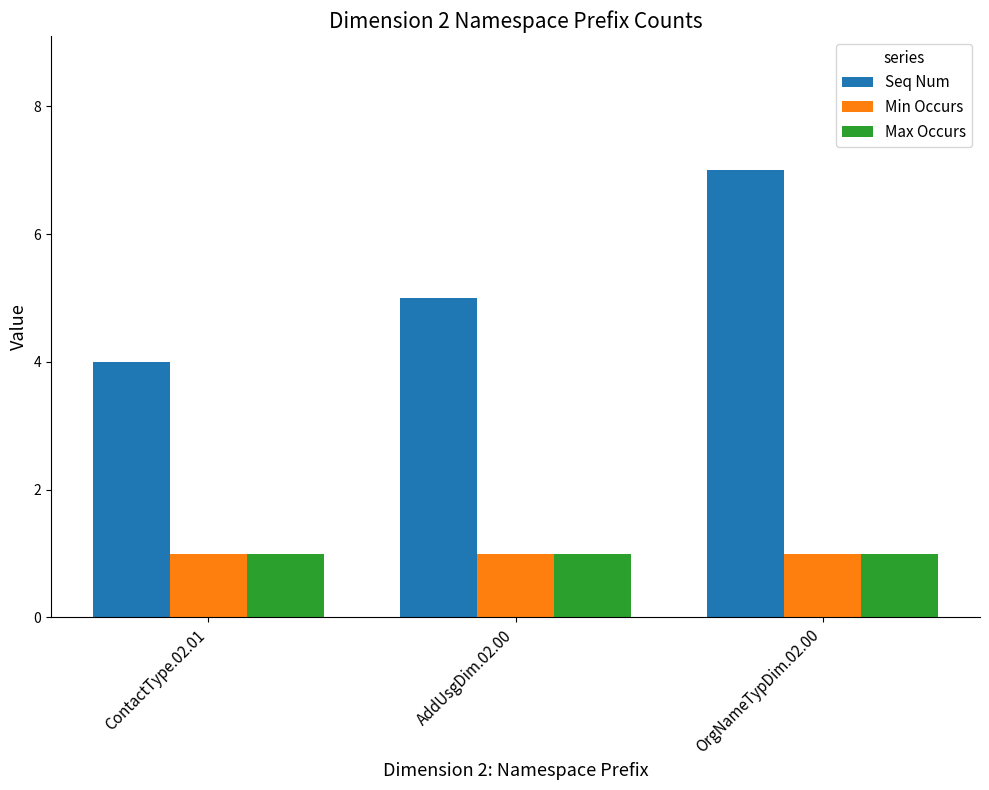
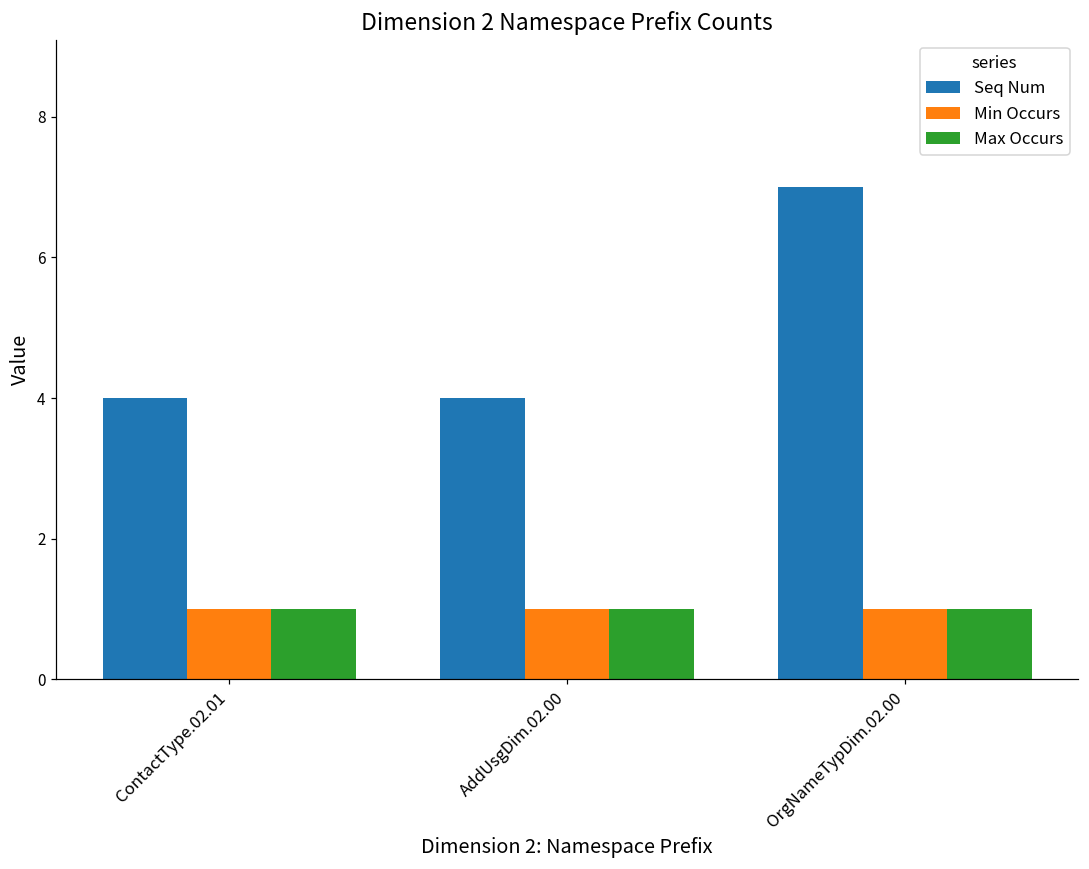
Seq Num, AddUsgDim.02.00: 5 -> 4
